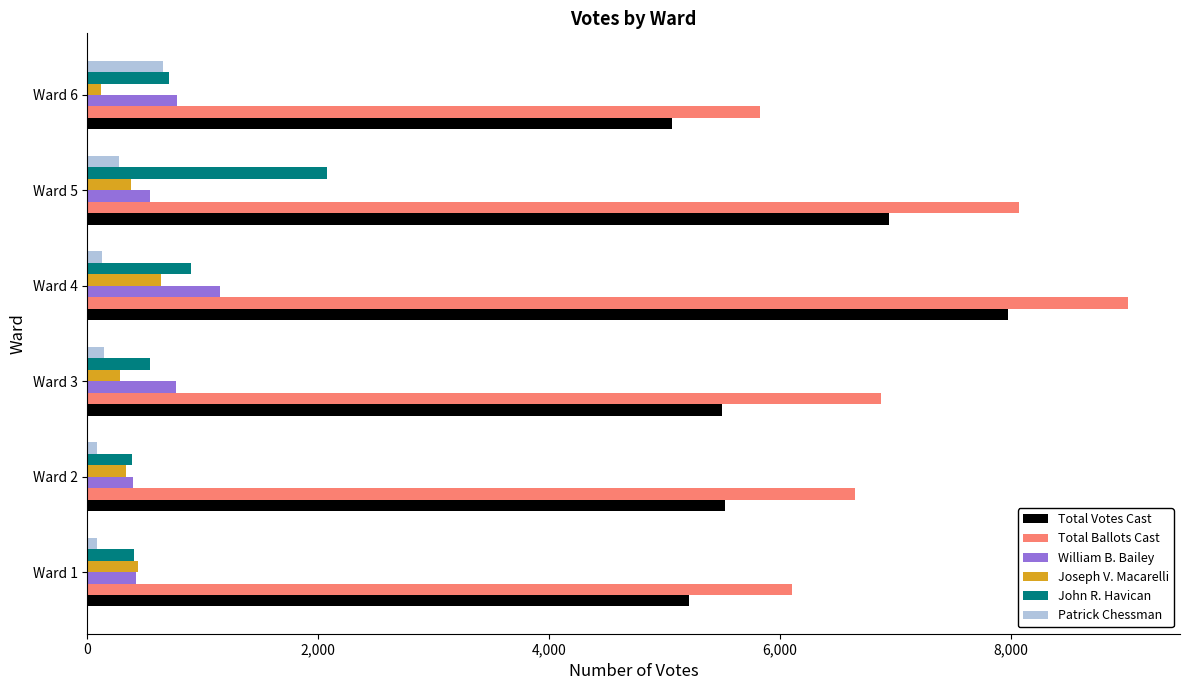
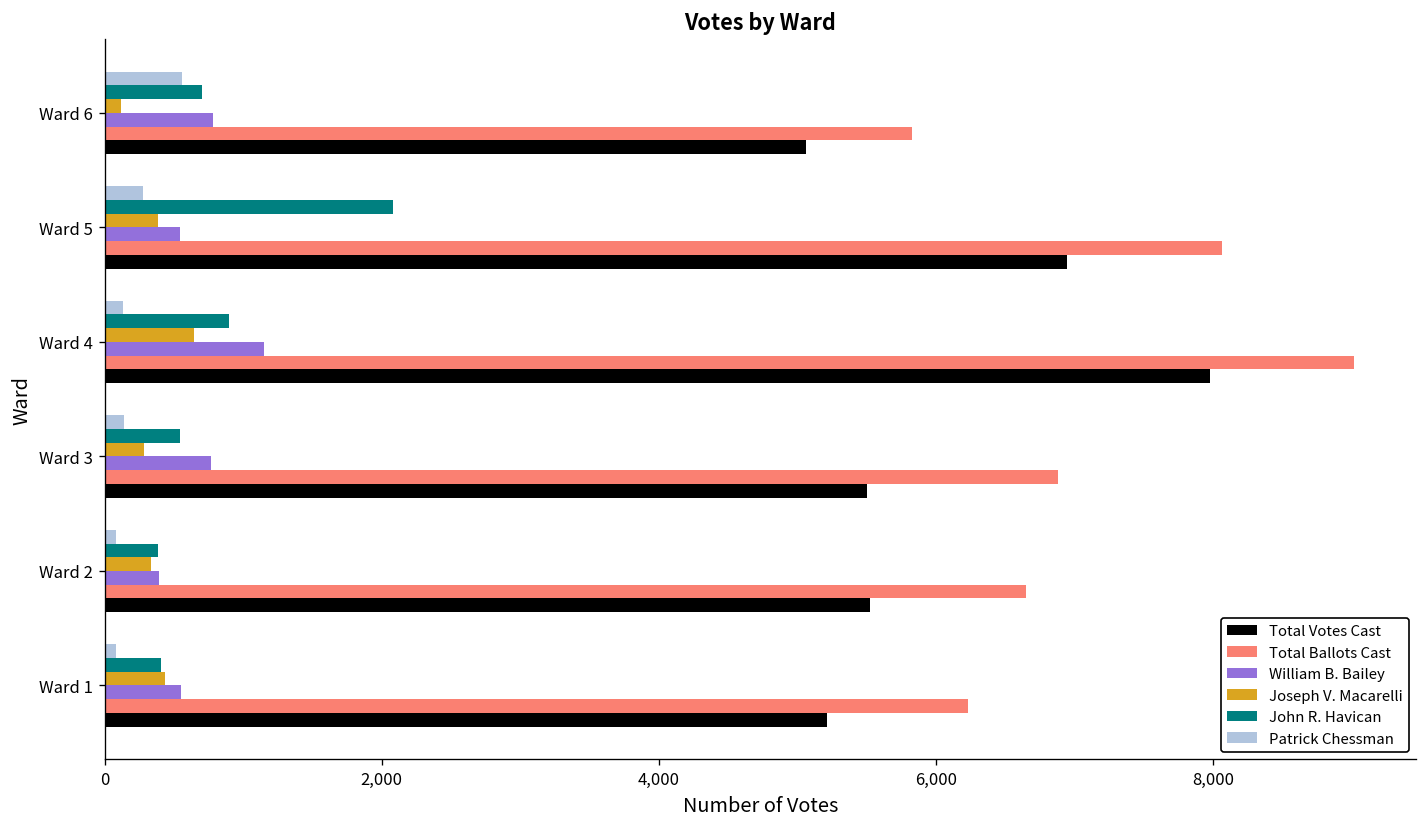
Patrick Chessman, Ward 6: 660 -> 560
William B. Bailey, Ward 1: 420 -> 550
Total Ballots Cast, Ward 1: 6,100 -> 6,230
